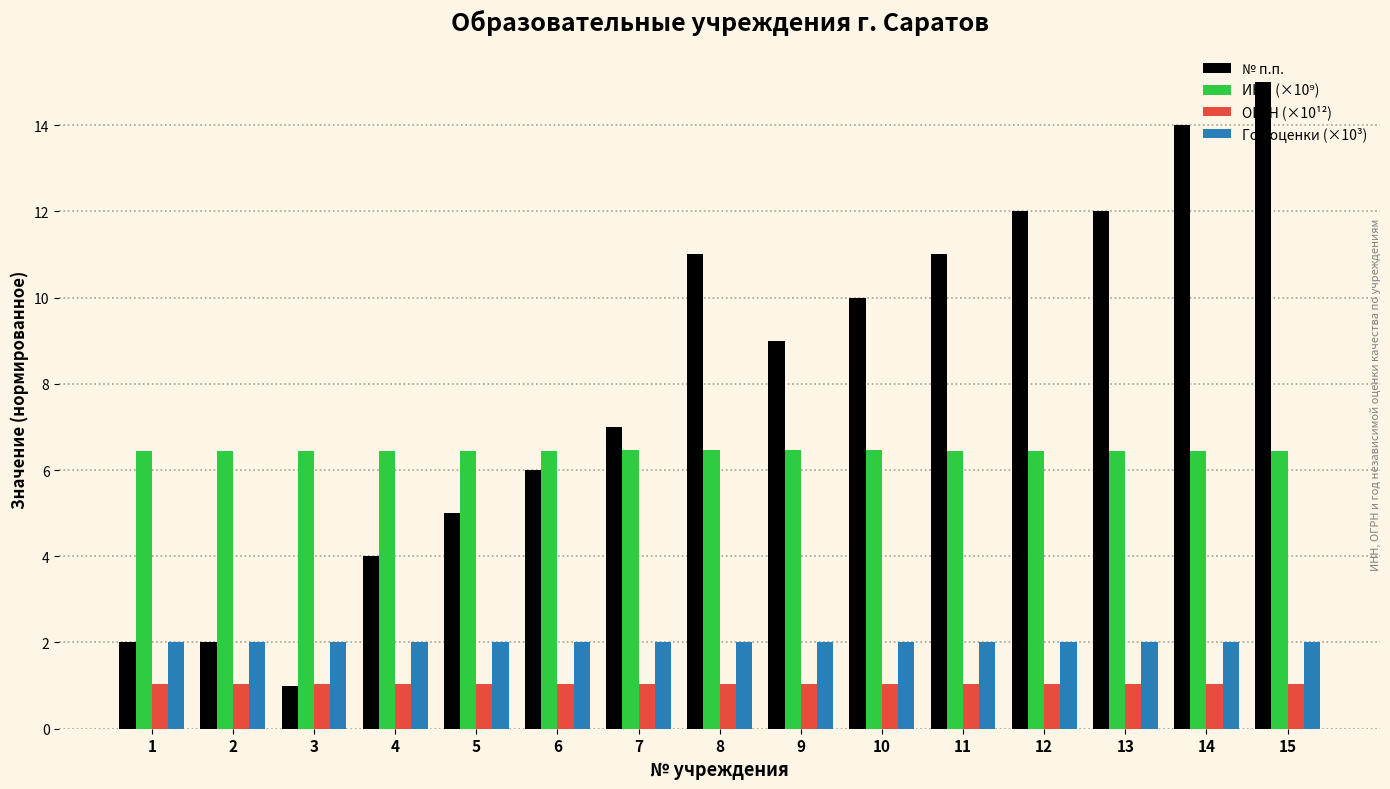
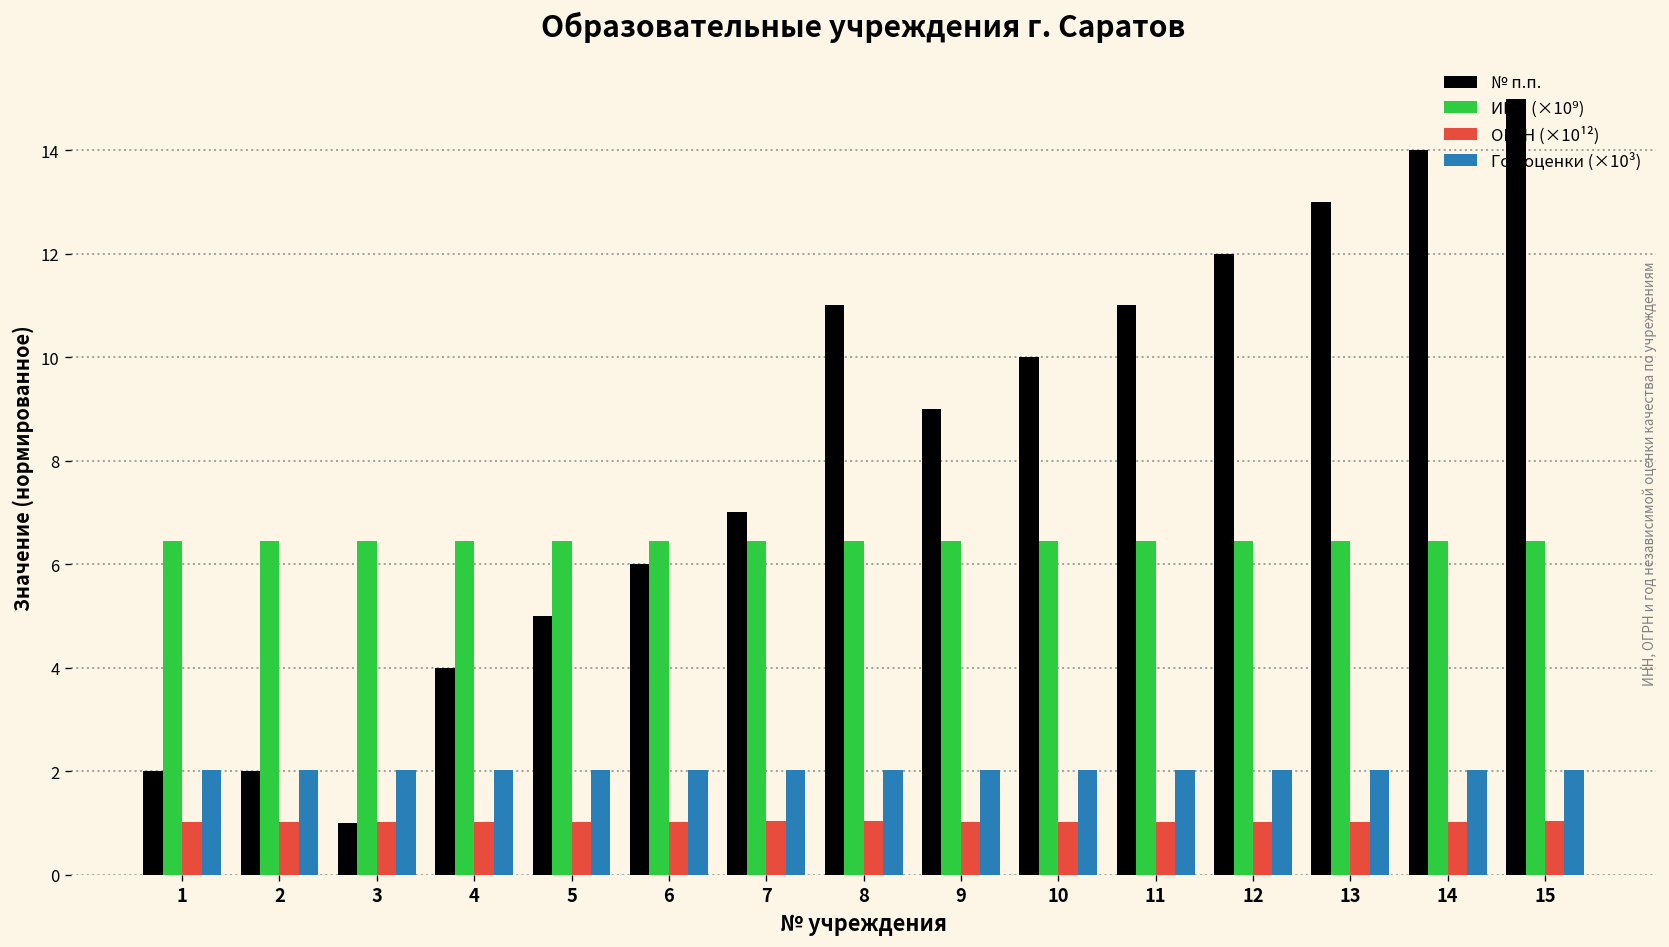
№ п.п., 13: 12 -> 13
